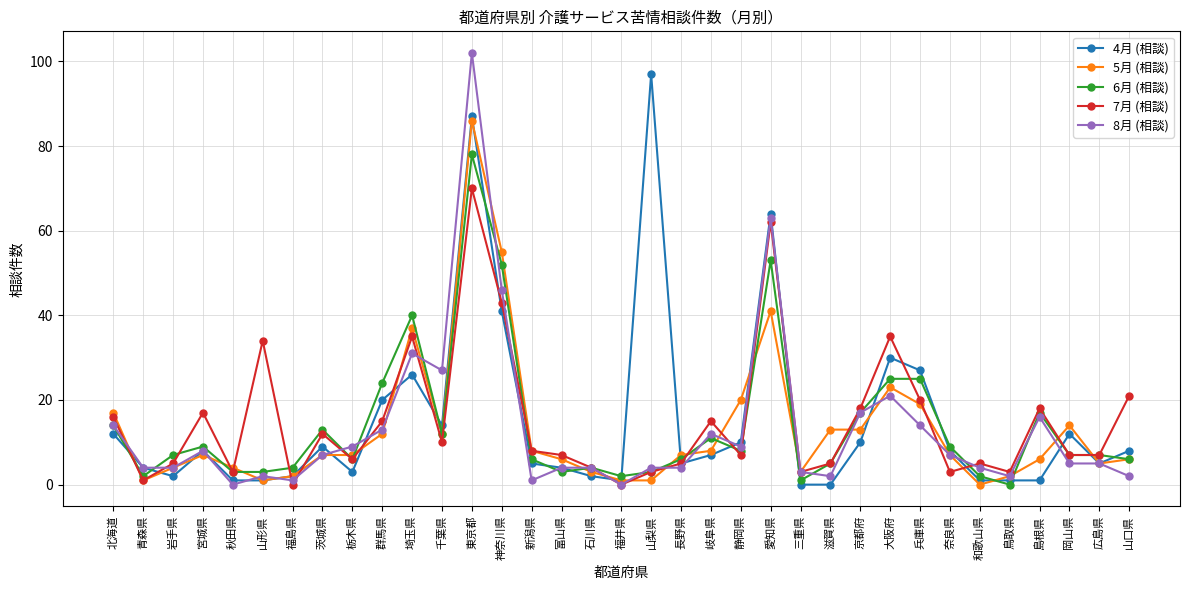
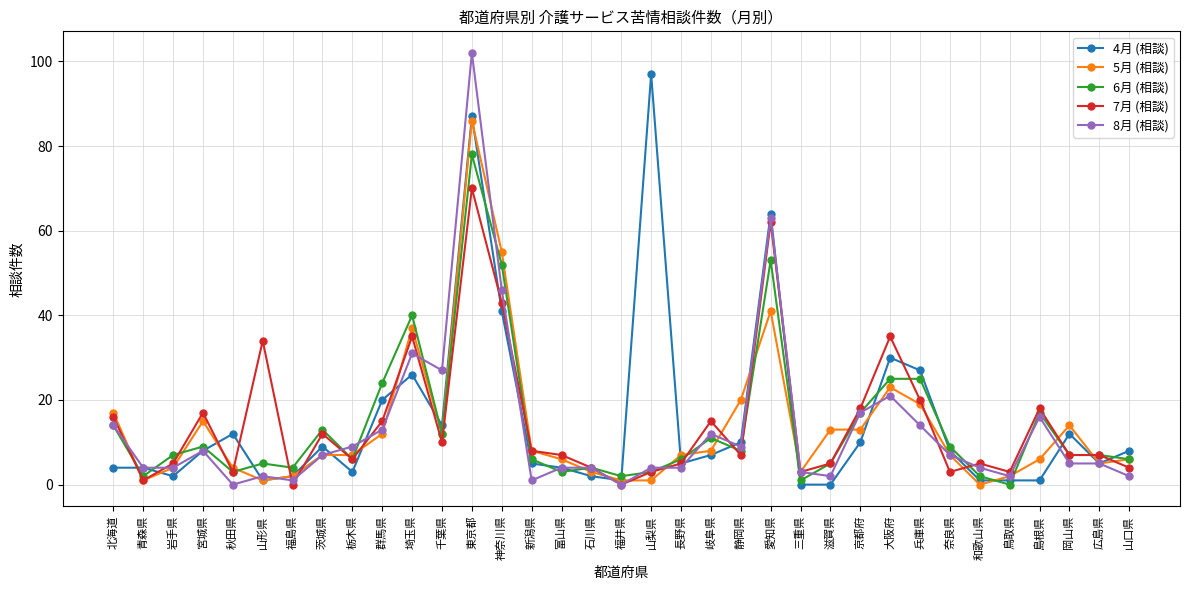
4月 (相談), 北海道: 12 -> 4
5月 (相談), 宮城県: 7 -> 15
4月 (相談), 秋田県: 1 -> 12
6月 (相談), 山形県: 3 -> 5
7月 (相談), 山口県: 21 -> 4
